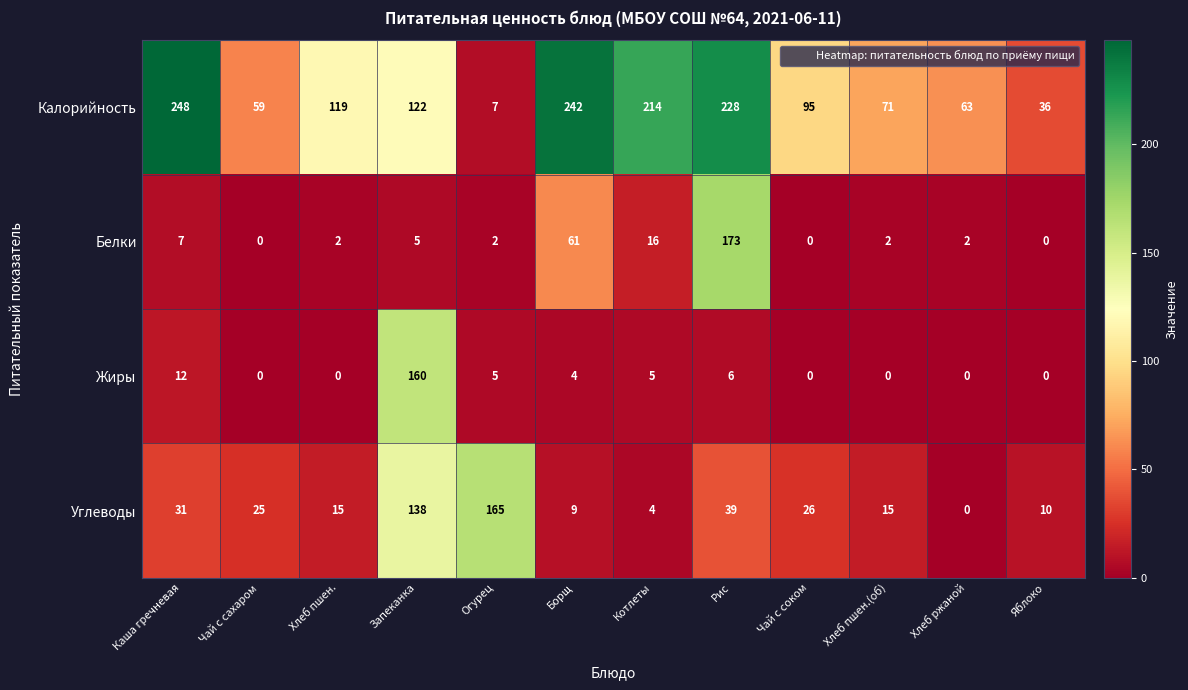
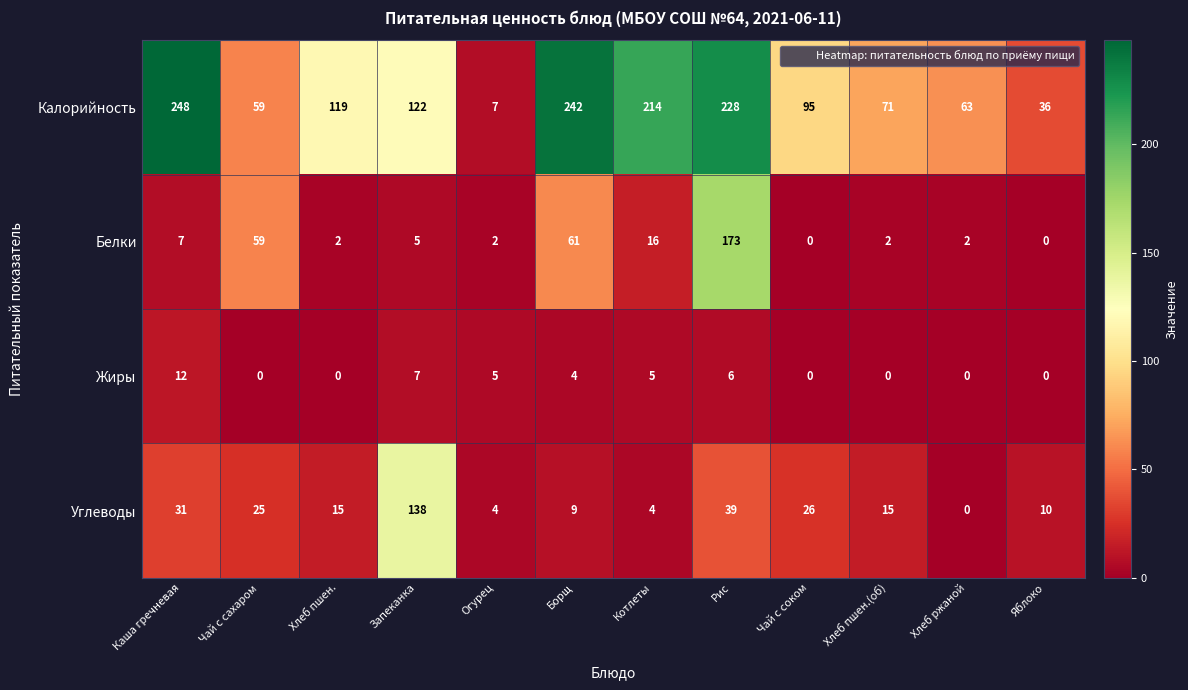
Белки, Чай с сахаром: 0 -> 59
Жиры, Запеканка: 160 -> 7
Углеводы, Огурец: 165 -> 4
